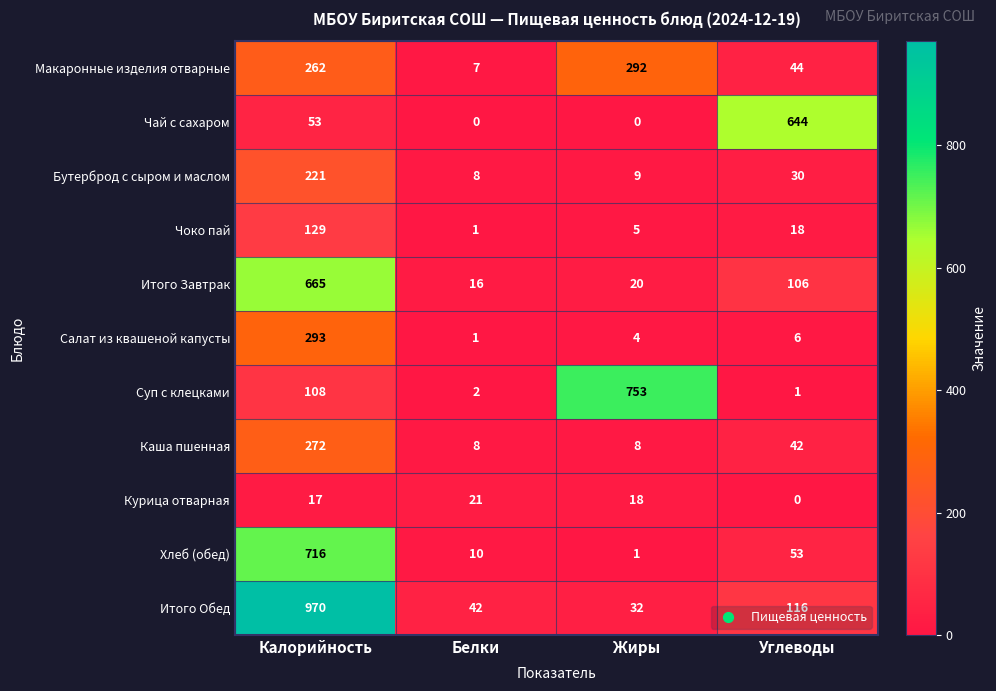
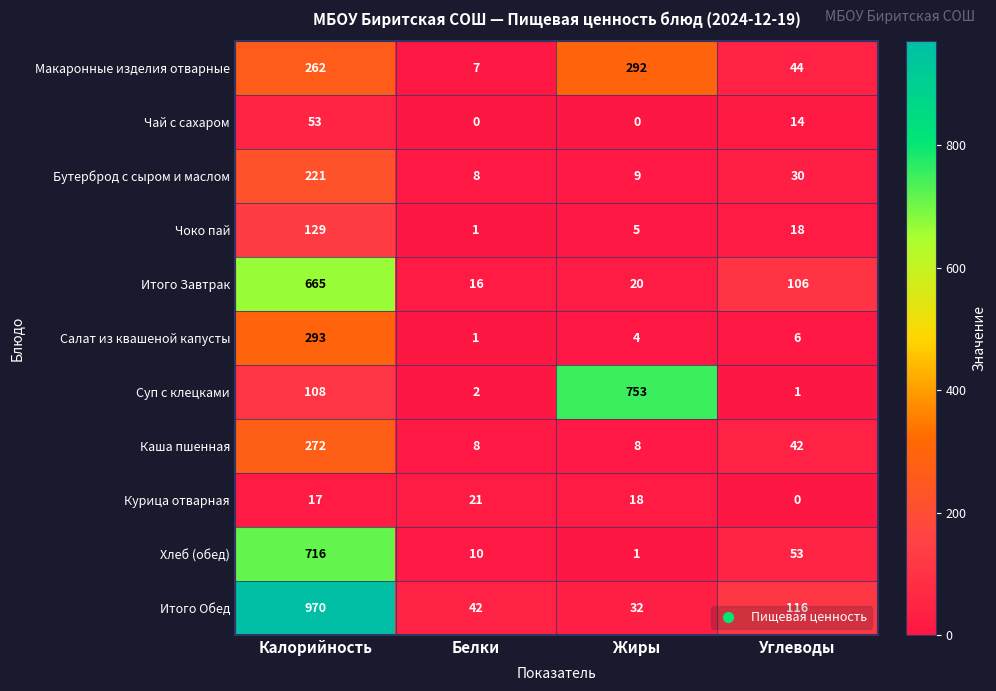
Чай с сахаром, Углеводы: 644 -> 14
